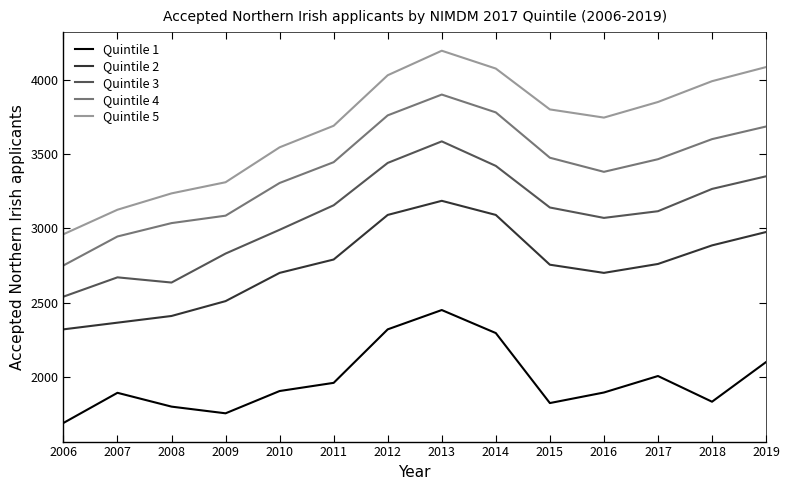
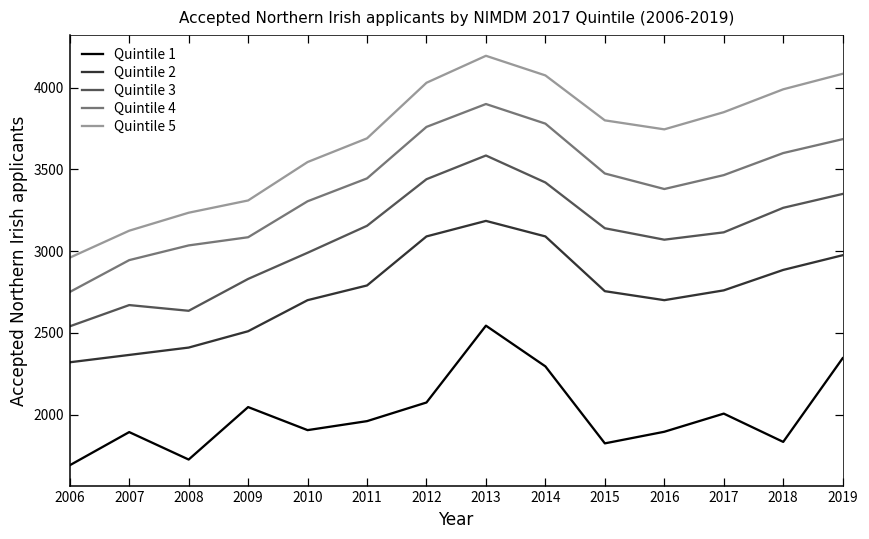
Quintile 1, 2008: 1800 -> 1730
Quintile 1, 2009: 1760 -> 2050
Quintile 1, 2012: 2320 -> 2070
Quintile 1, 2013: 2450 -> 2540
Quintile 1, 2019: 2100 -> 2350
